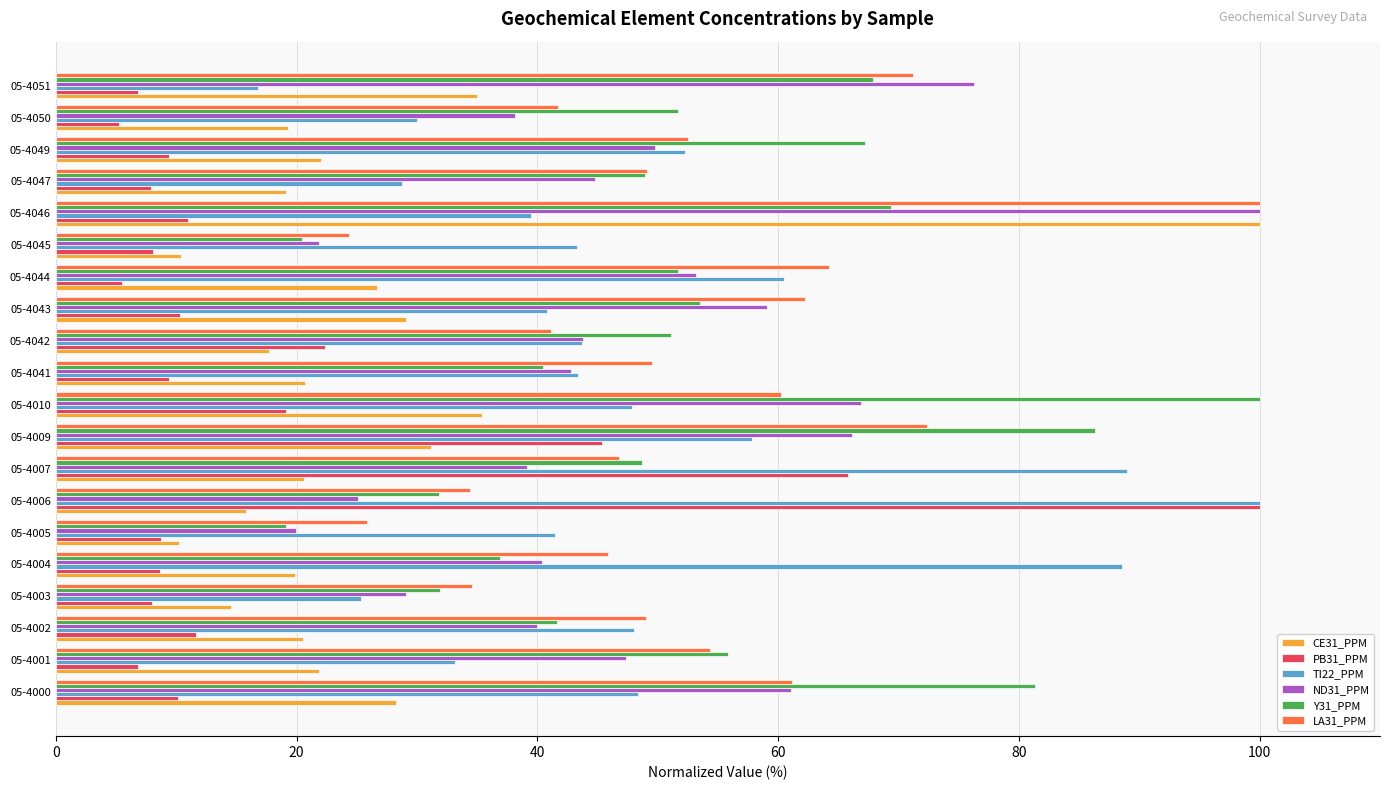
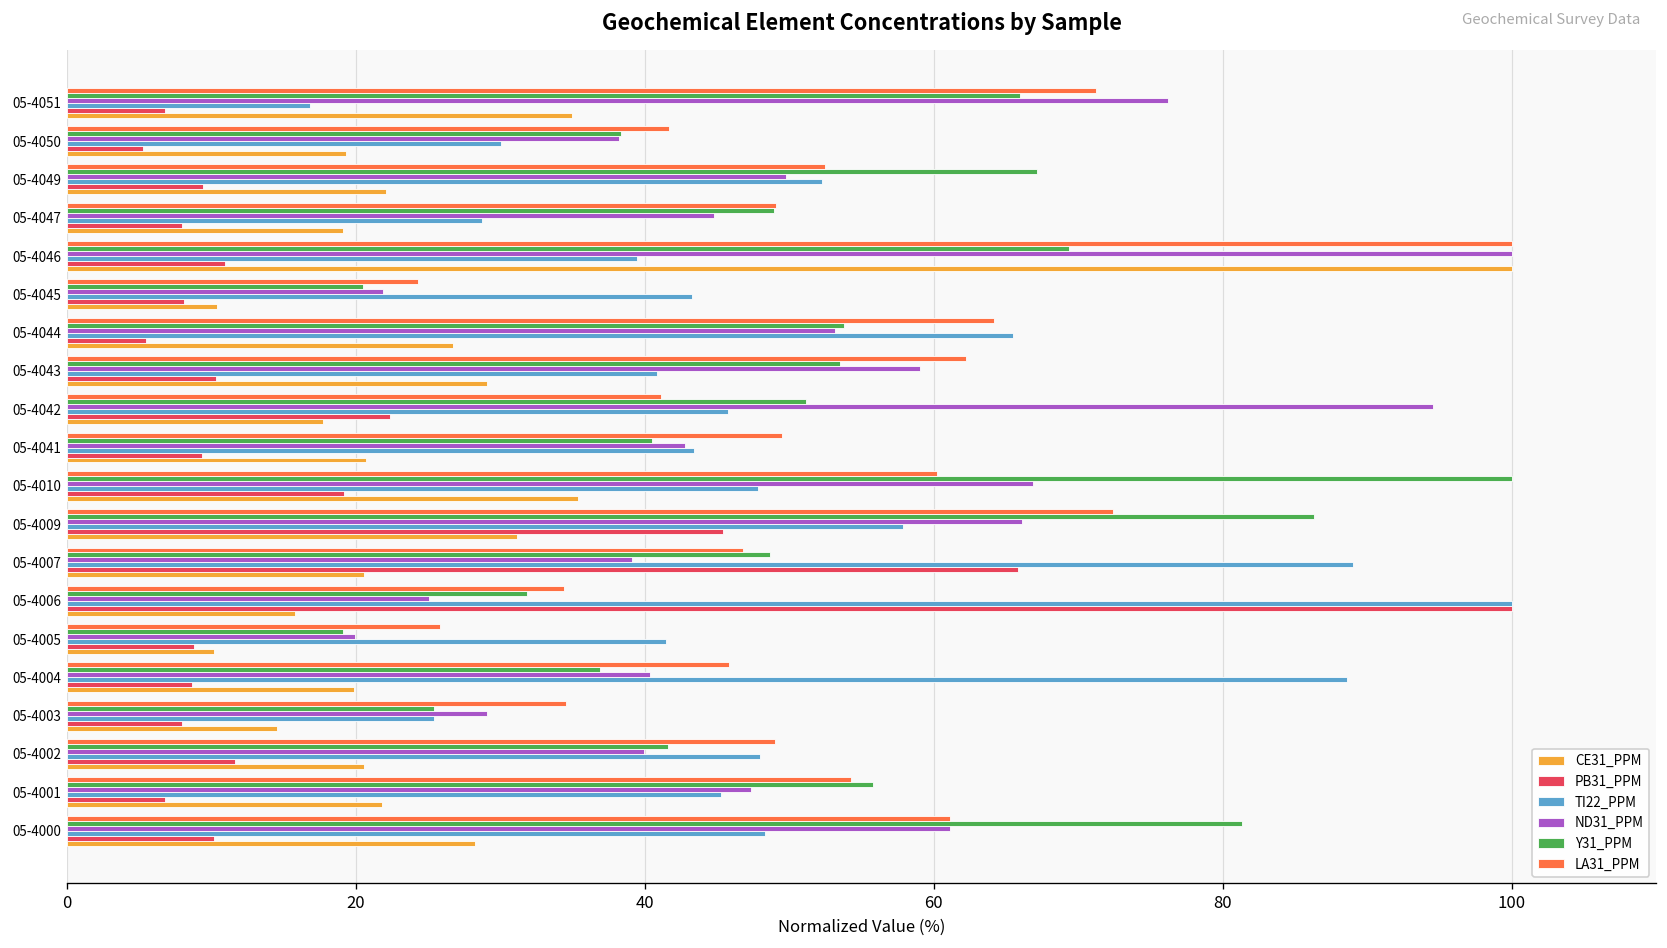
Y31_PPM, 05-4051: 67.9 -> 66.0
Y31_PPM, 05-4050: 51.7 -> 38.4
Y31_PPM, 05-4044: 51.7 -> 53.8
TI22_PPM, 05-4044: 60.5 -> 65.5
ND31_PPM, 05-4042: 43.8 -> 94.6
TI22_PPM, 05-4042: 43.7 -> 45.7
Y31_PPM, 05-4003: 31.9 -> 25.4
TI22_PPM, 05-4001: 33.2 -> 45.3
